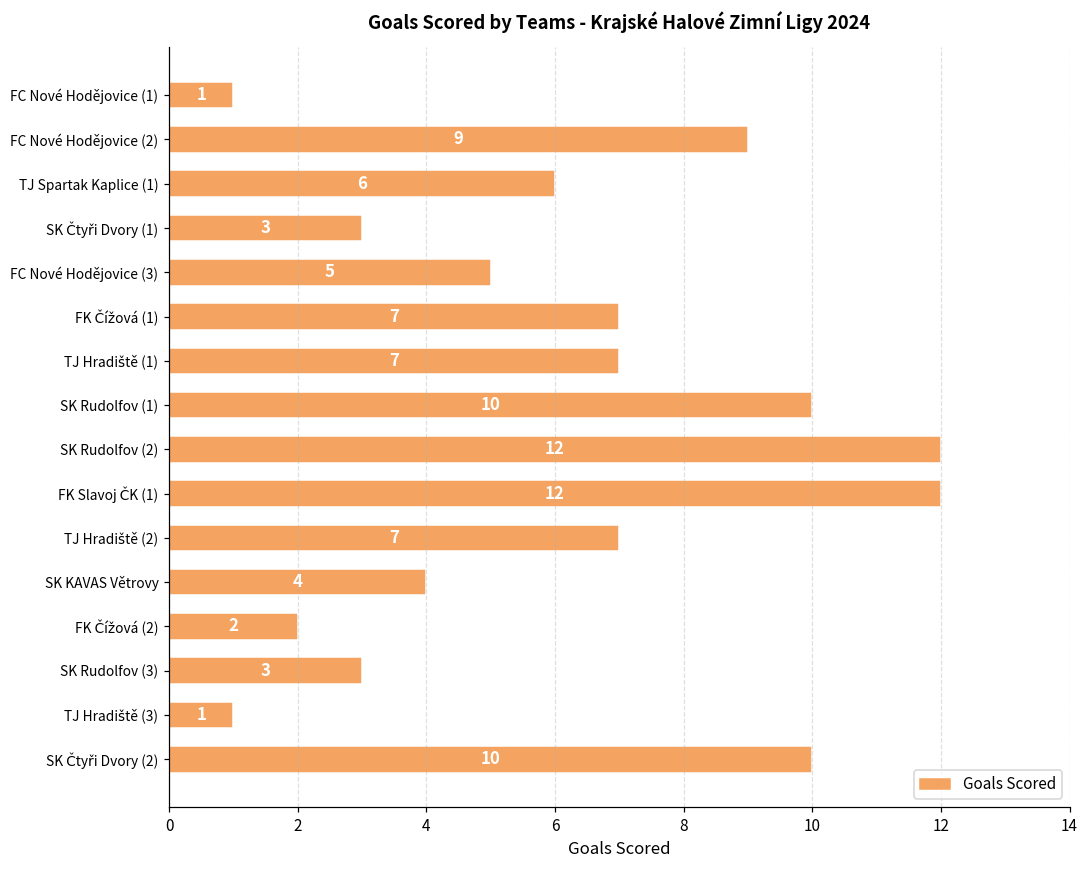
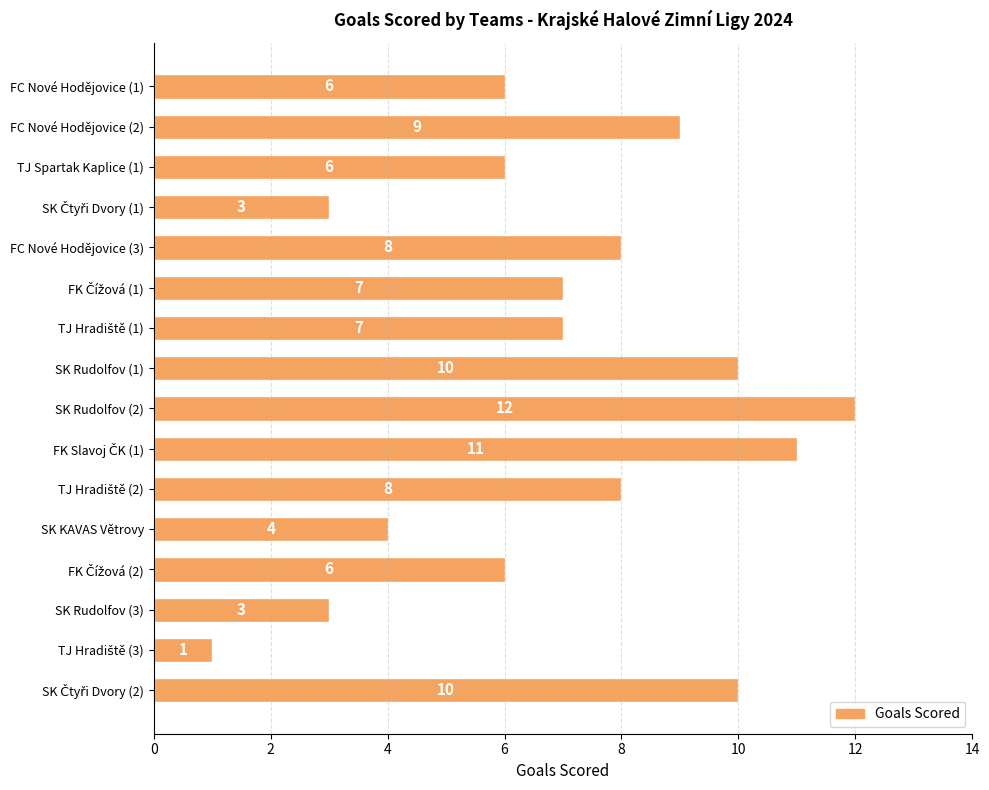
FC Nové Hodějovice (1): 1 -> 6
FC Nové Hodějovice (3): 5 -> 8
FK Slavoj ČK (1): 12 -> 11
TJ Hradiště (2): 7 -> 8
FK Čížová (2): 2 -> 6
